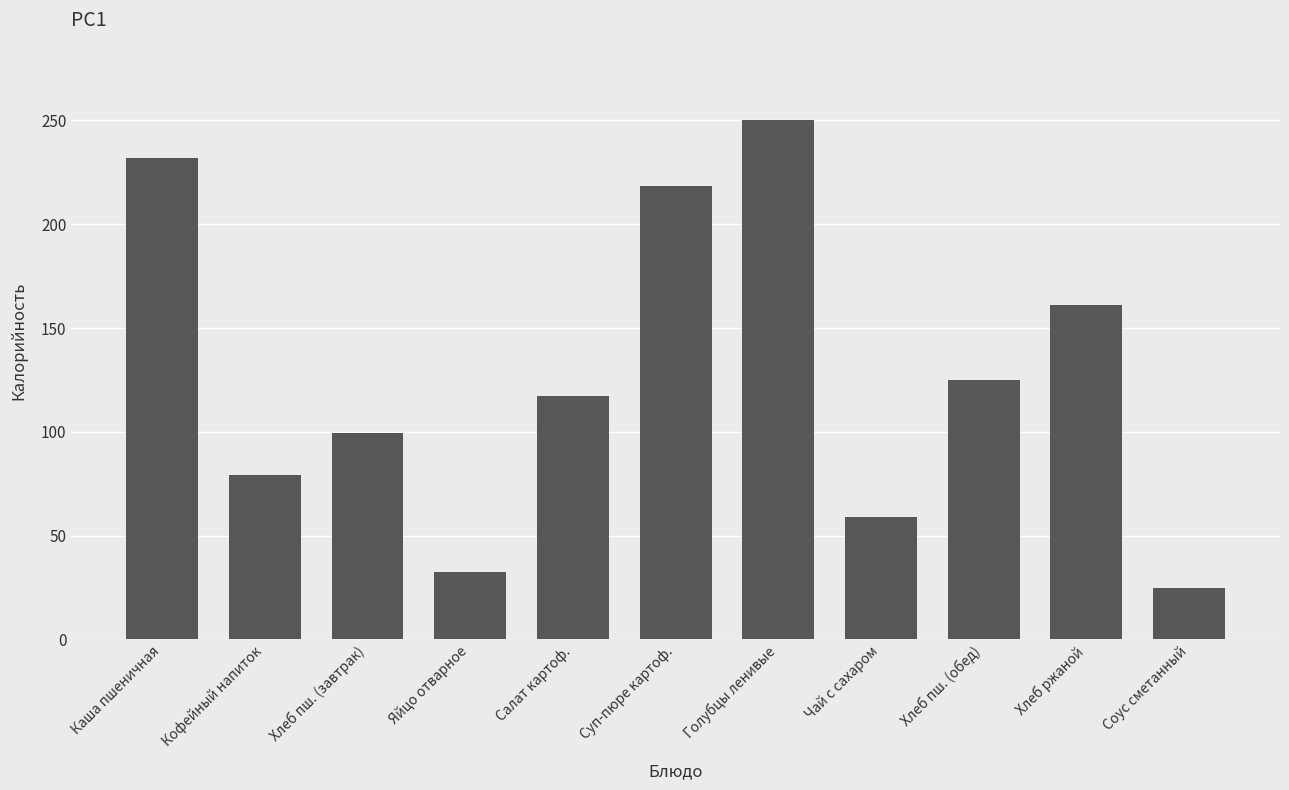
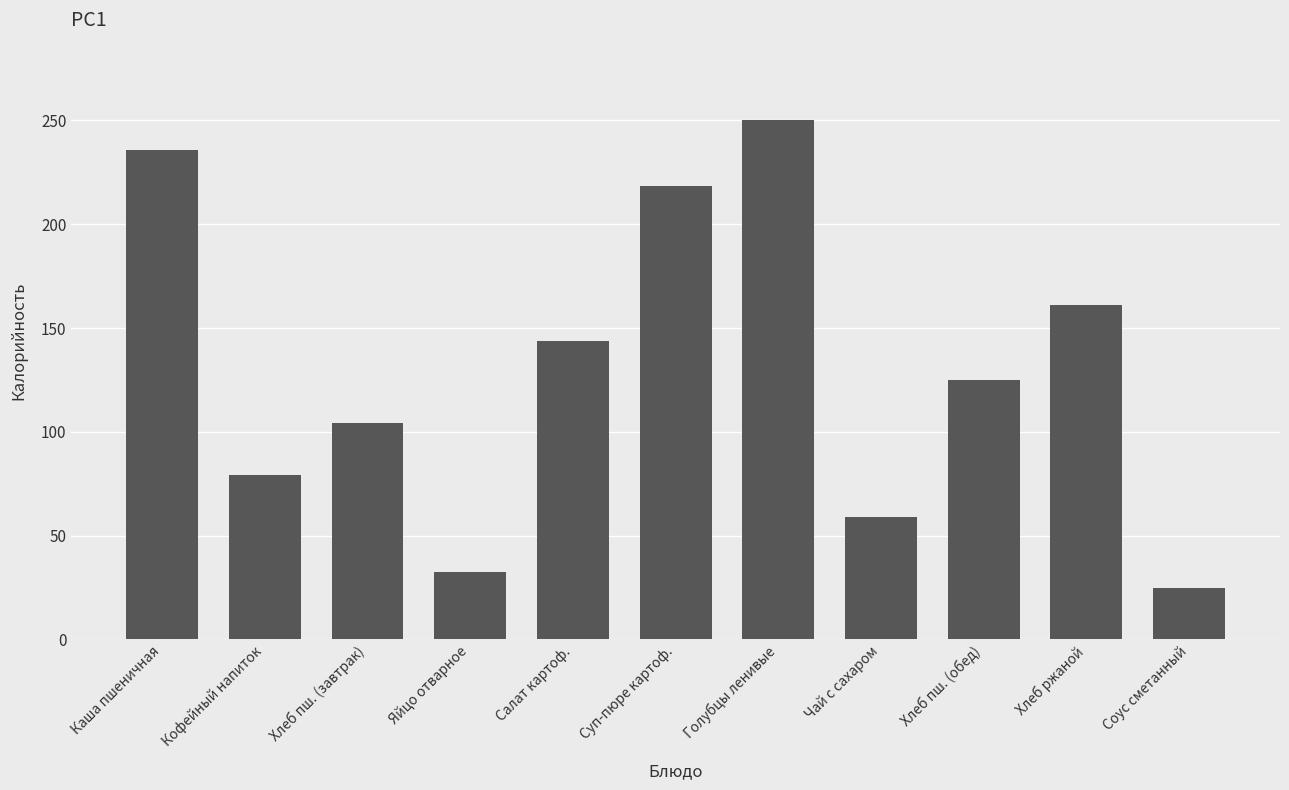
Каша пшеничная: 232 -> 236
Хлеб пш. (завтрак): 100 -> 104
Салат картоф.: 117 -> 144
